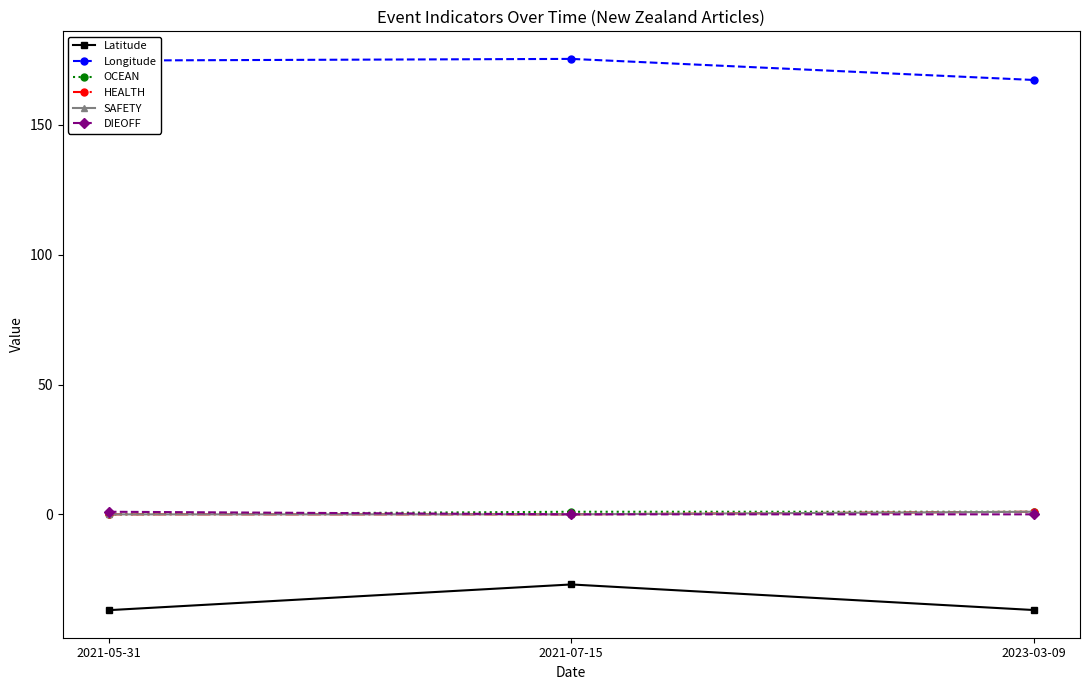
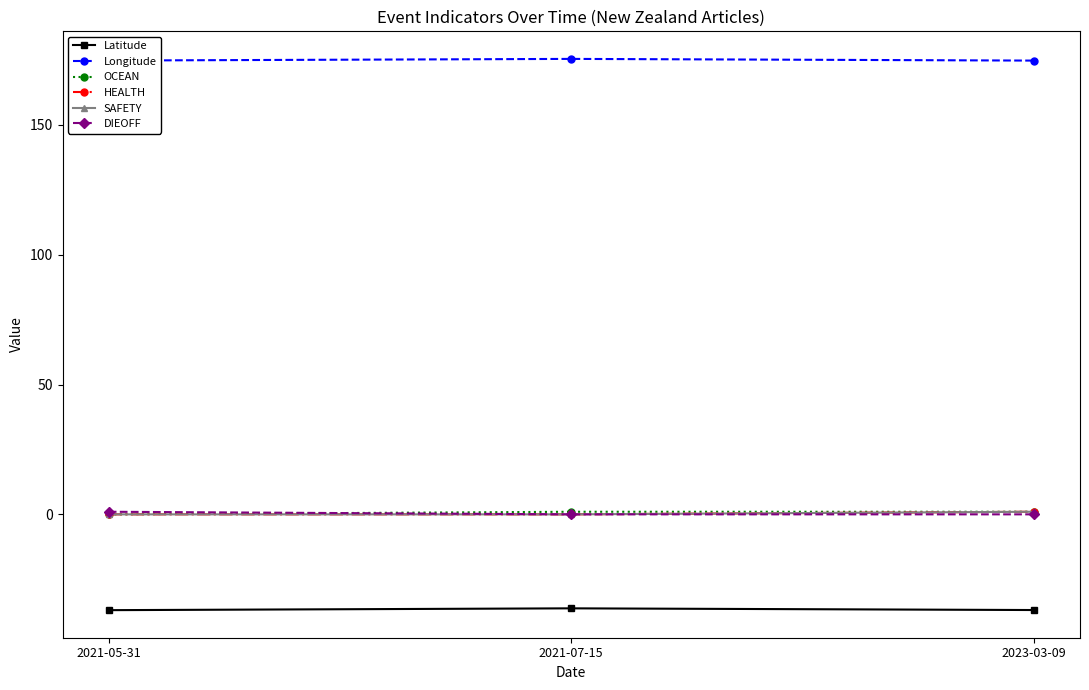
Latitude, 2021-07-15: -27 -> -36
Longitude, 2023-03-09: 167 -> 175
